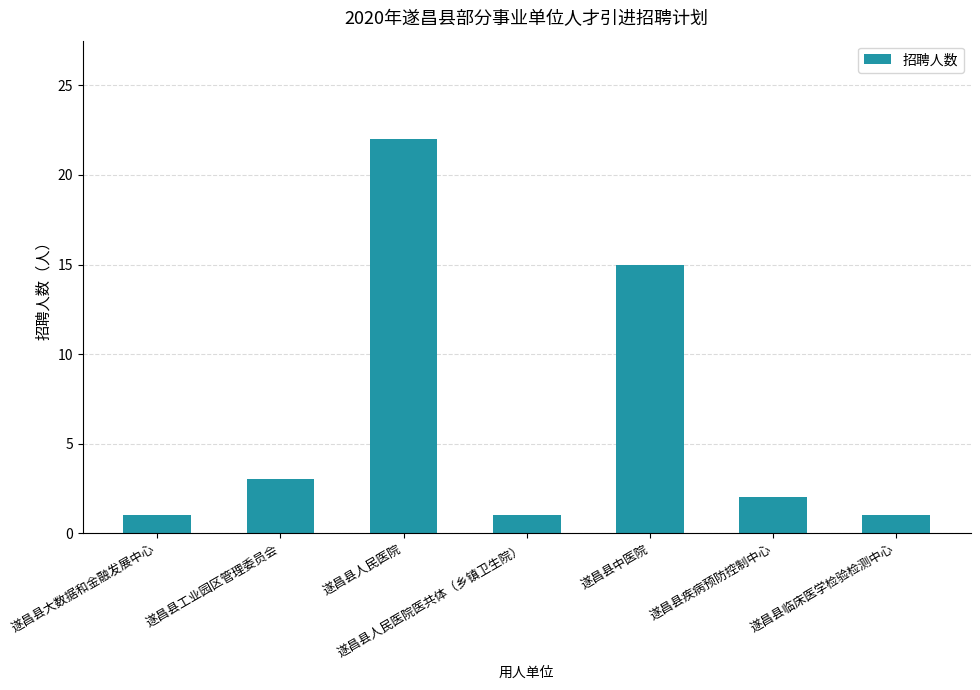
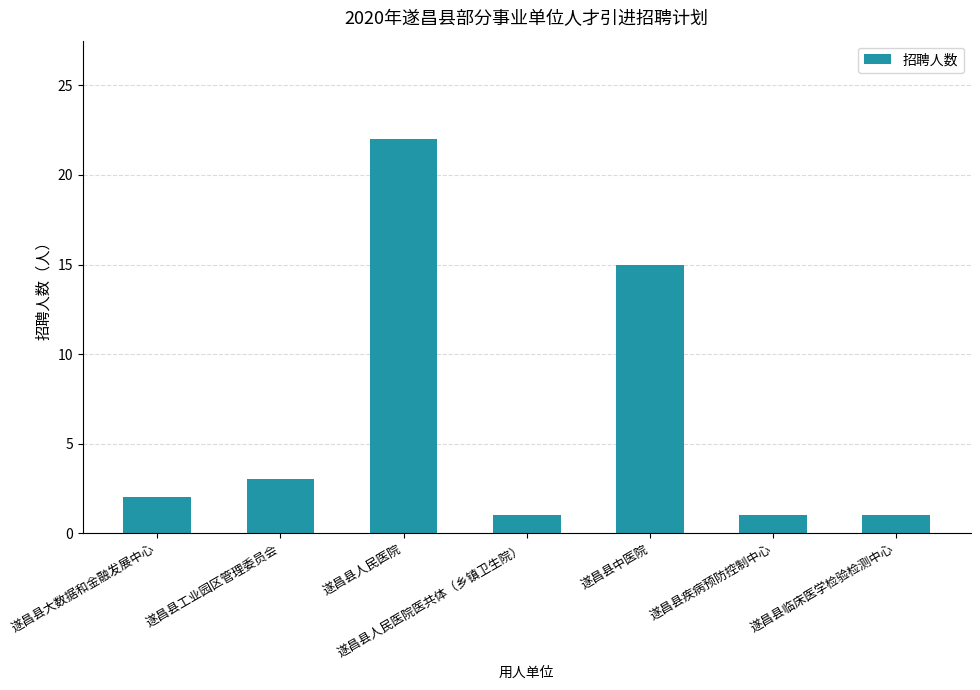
遂昌县大数据和金融发展中心: 1 -> 2
遂昌县疾病预防控制中心: 2 -> 1
